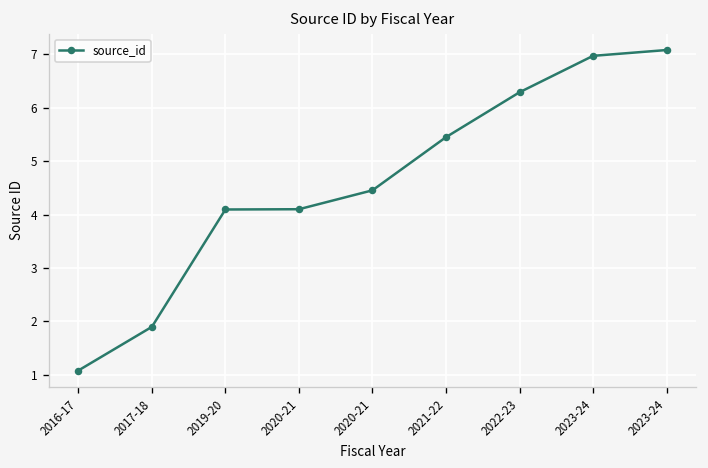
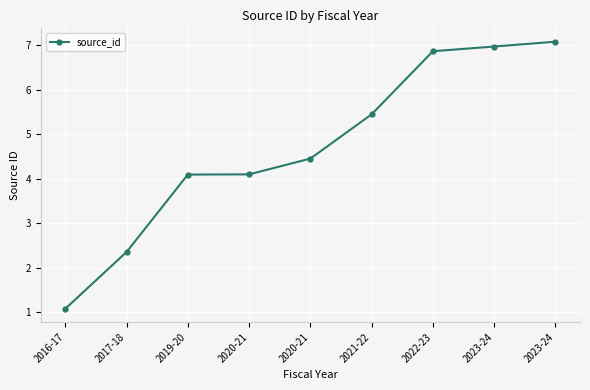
2017-18: 1.9 -> 2.4
2022-23: 6.3 -> 6.9
